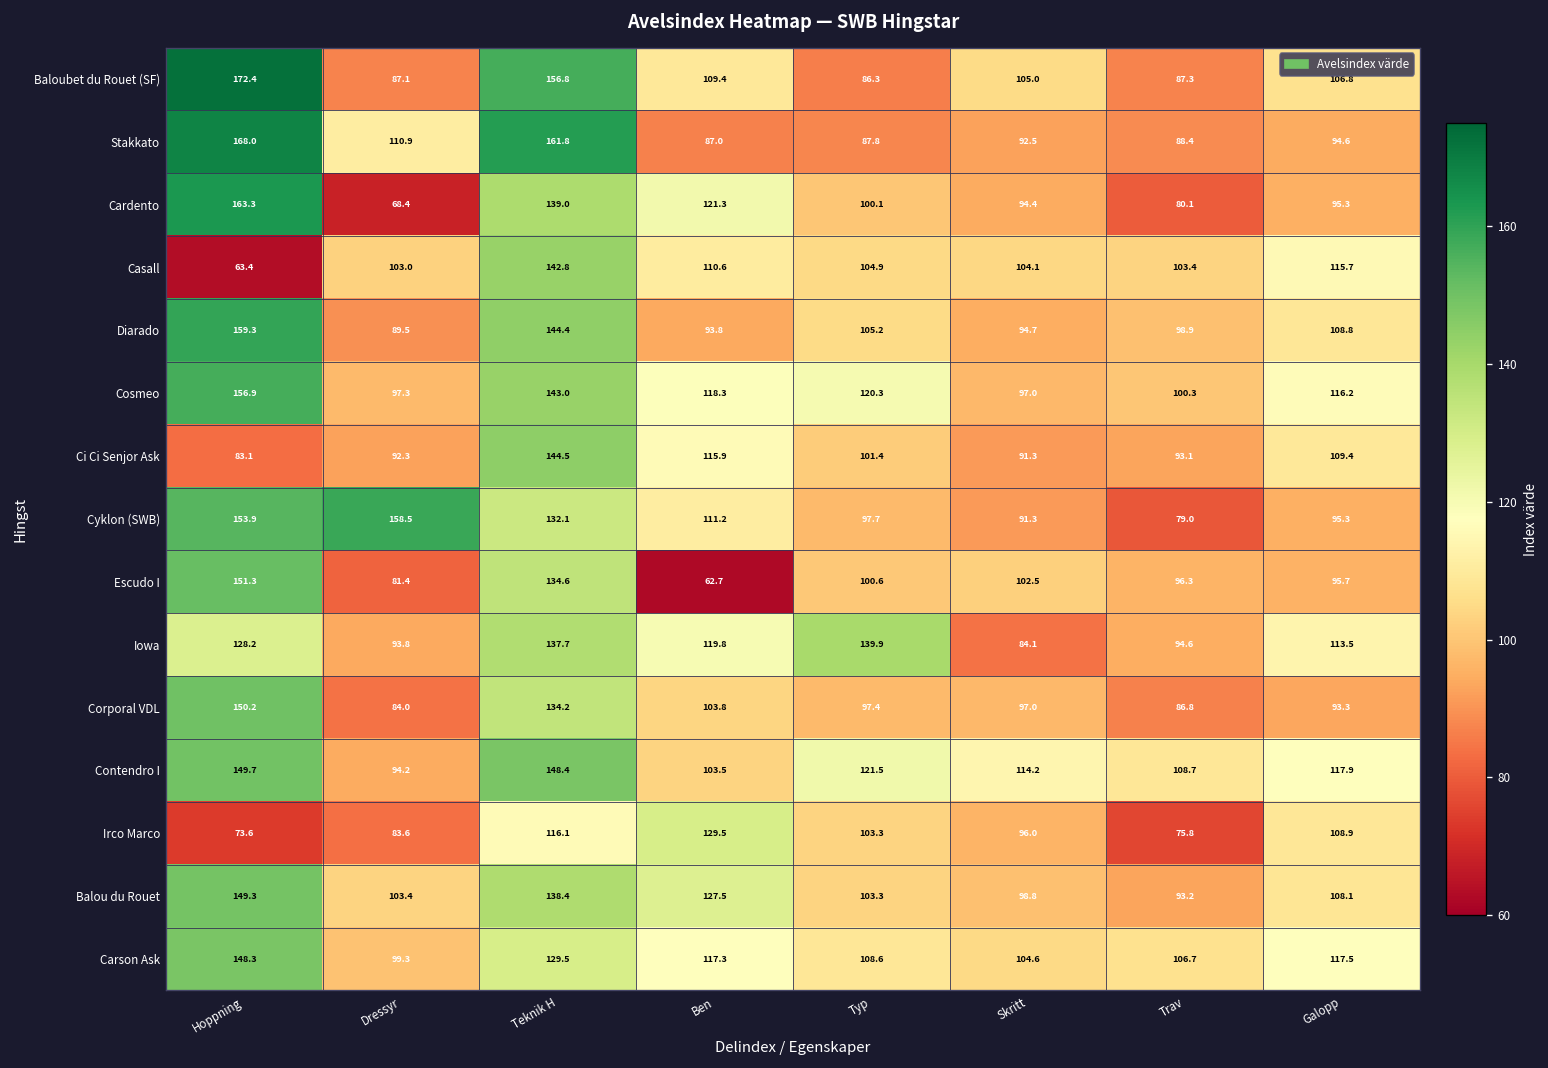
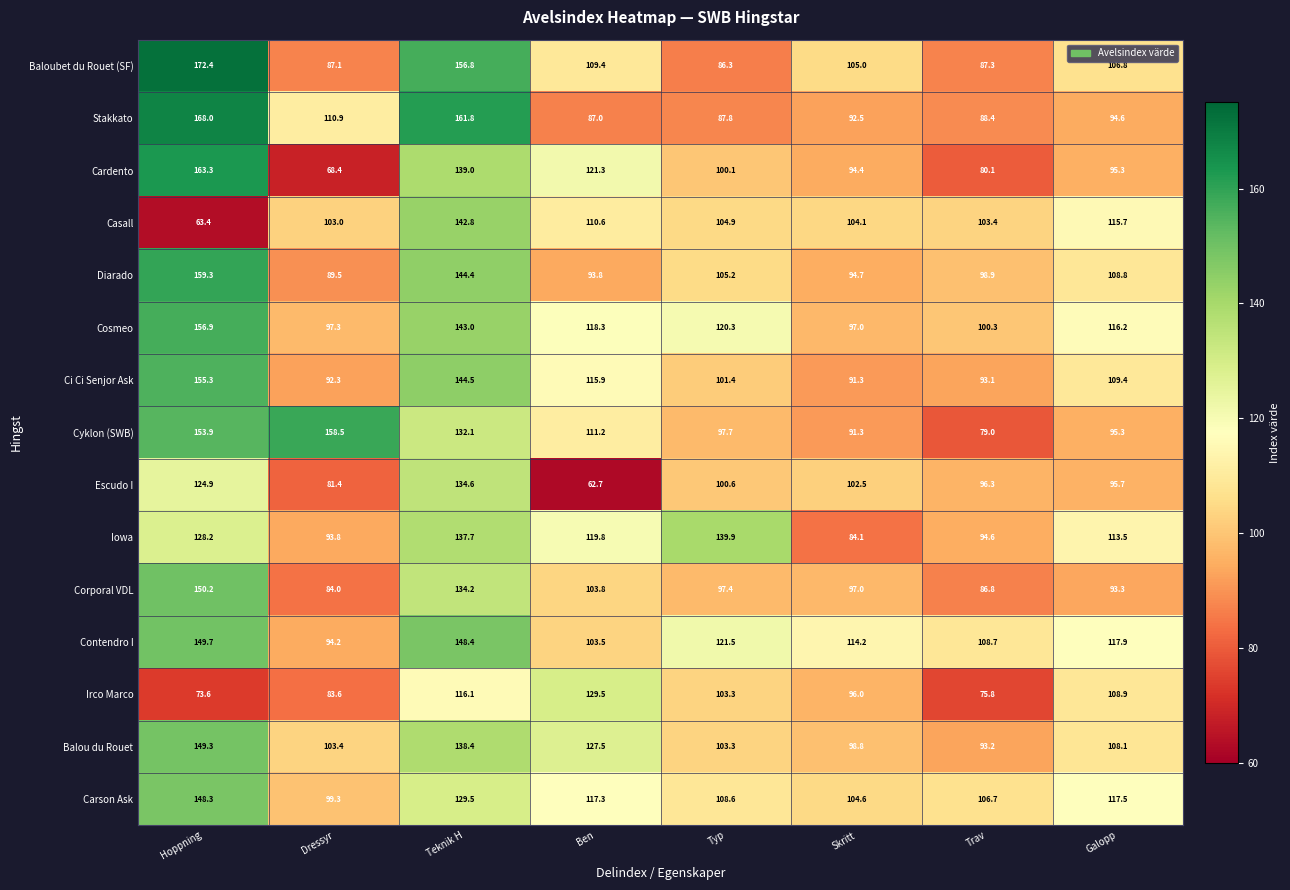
Ci Ci Senjor Ask, Hoppning: 83.1 -> 155.3
Escudo I, Hoppning: 151.3 -> 124.9
